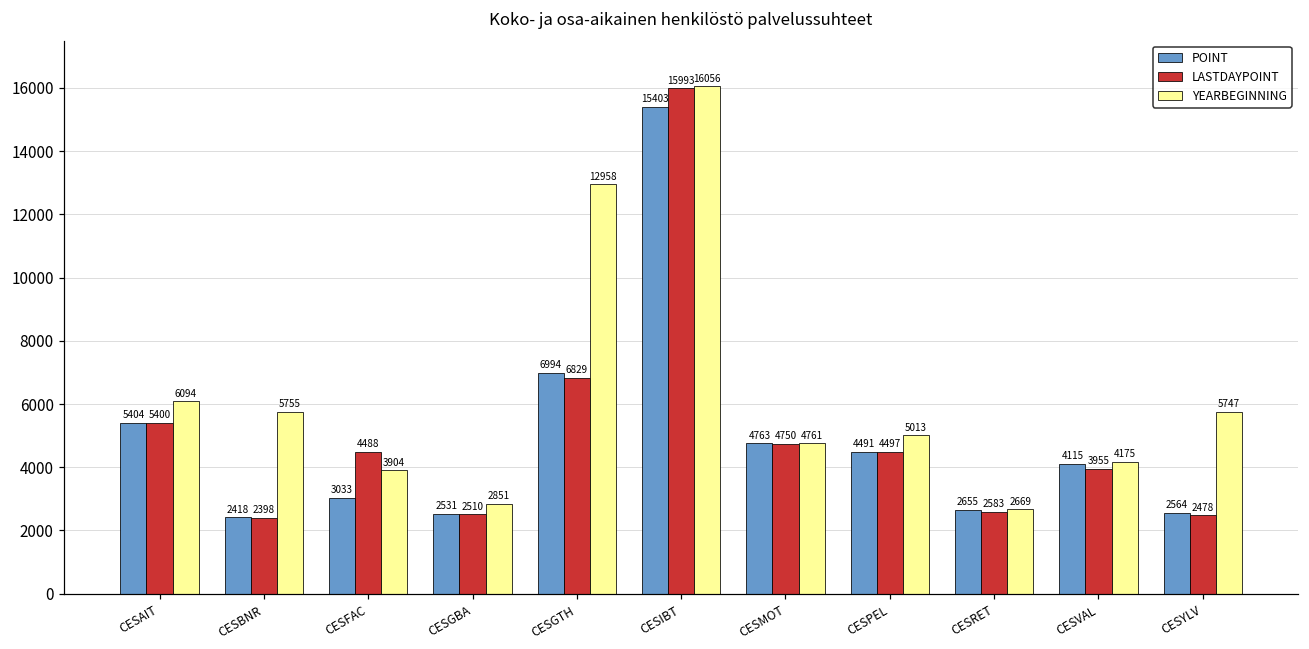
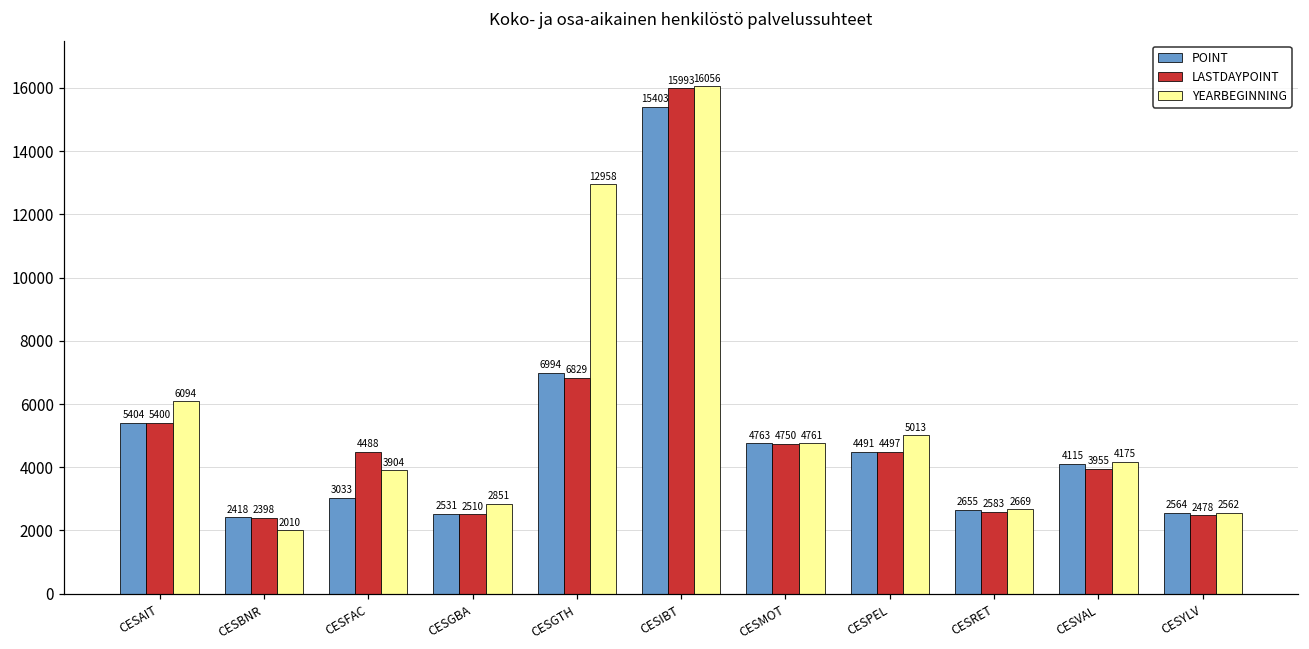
YEARBEGINNING, CESBNR: 5755 -> 2010
YEARBEGINNING, CESYLV: 5747 -> 2562
